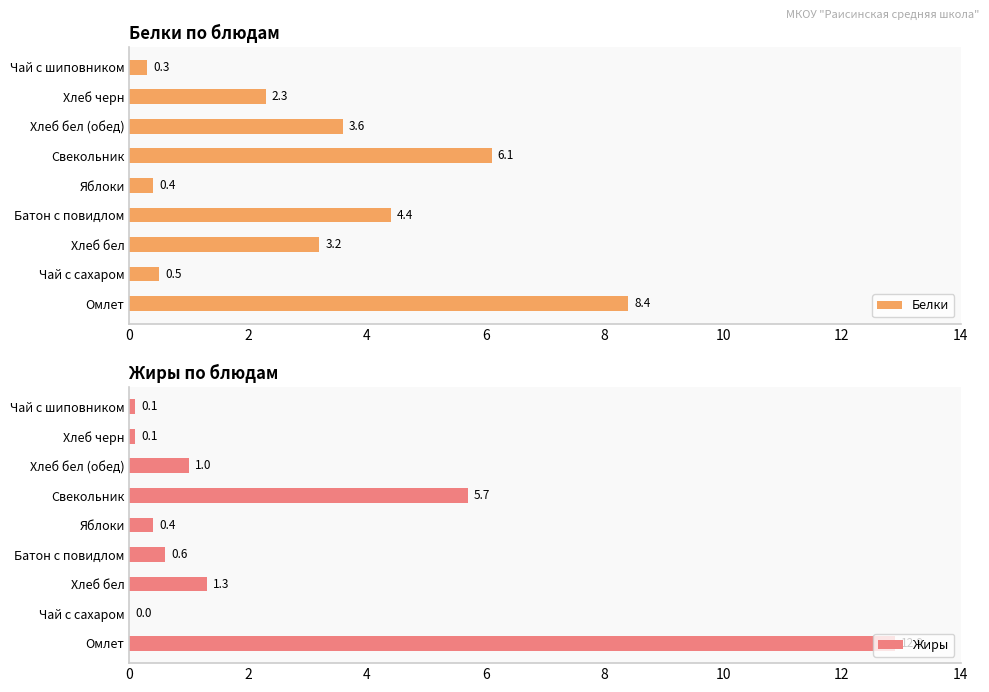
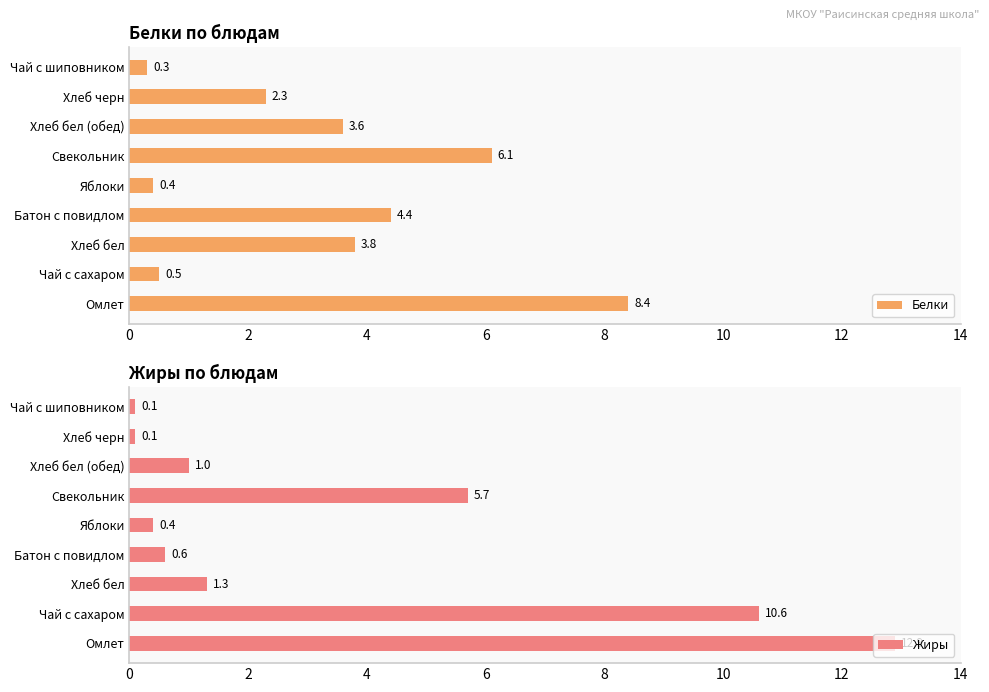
Белки по блюдам, Хлеб бел: 3.2 -> 3.8
Жиры по блюдам, Чай с сахаром: 0.0 -> 10.6
